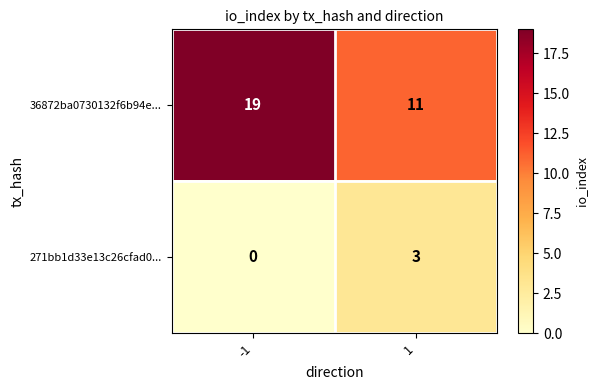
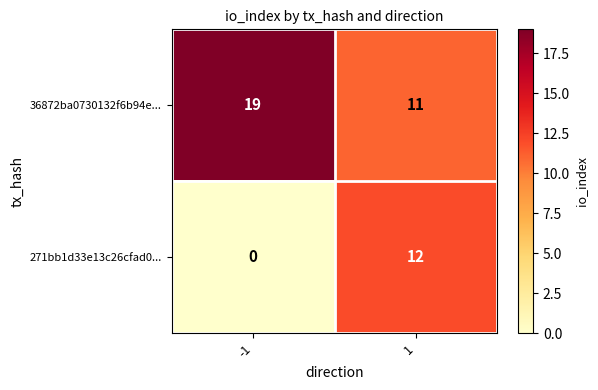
271bb1d33e13c26cfad0..., 1: 3 -> 12
